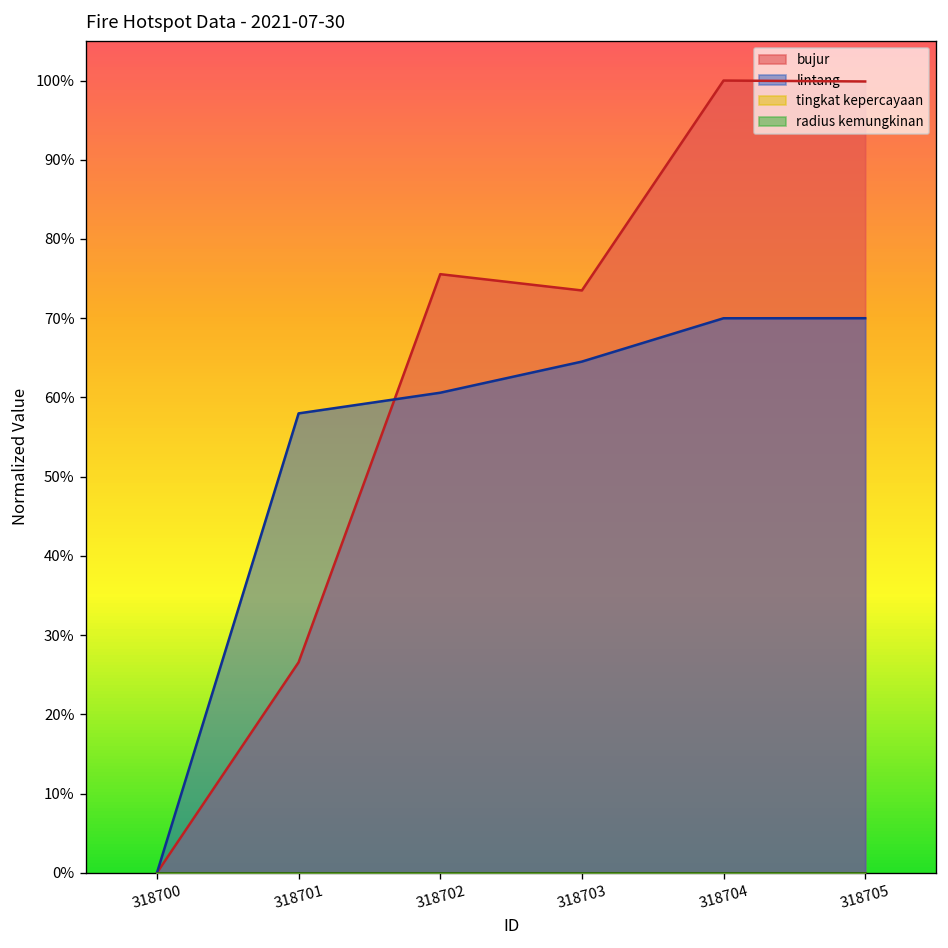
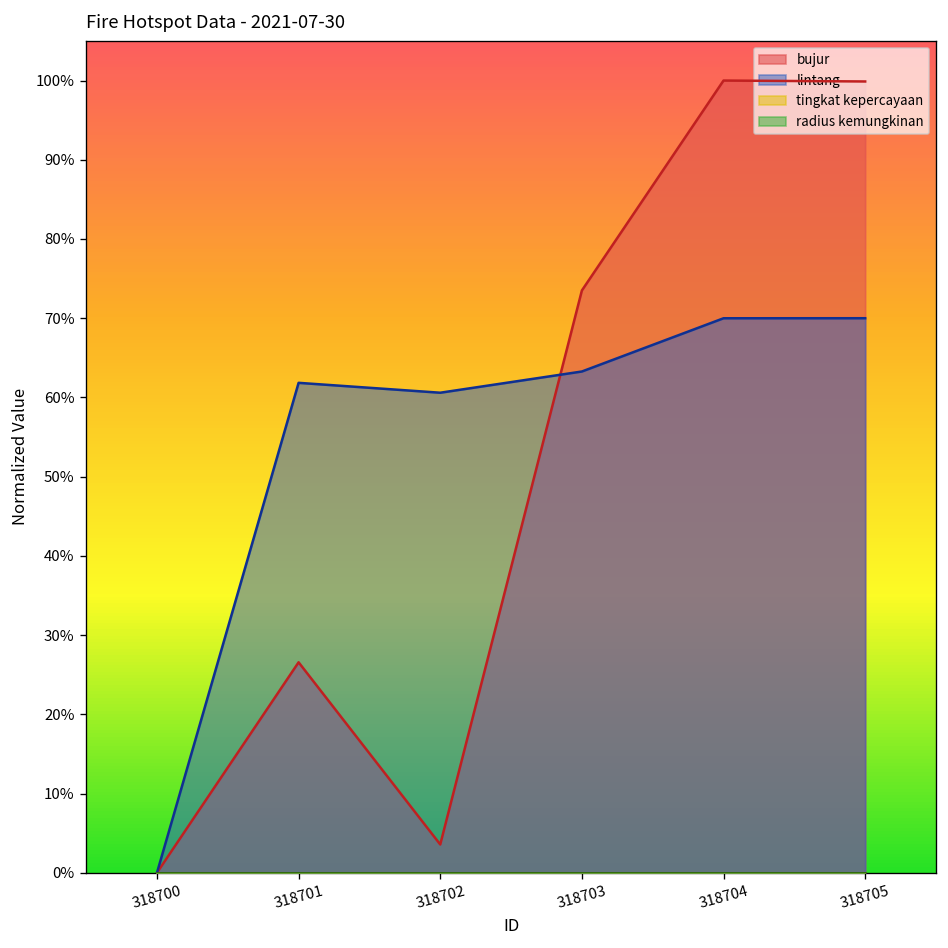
lintang, 318701: 58% -> 62%
bujur, 318702: 76% -> 4%
lintang, 318703: 65% -> 63%
